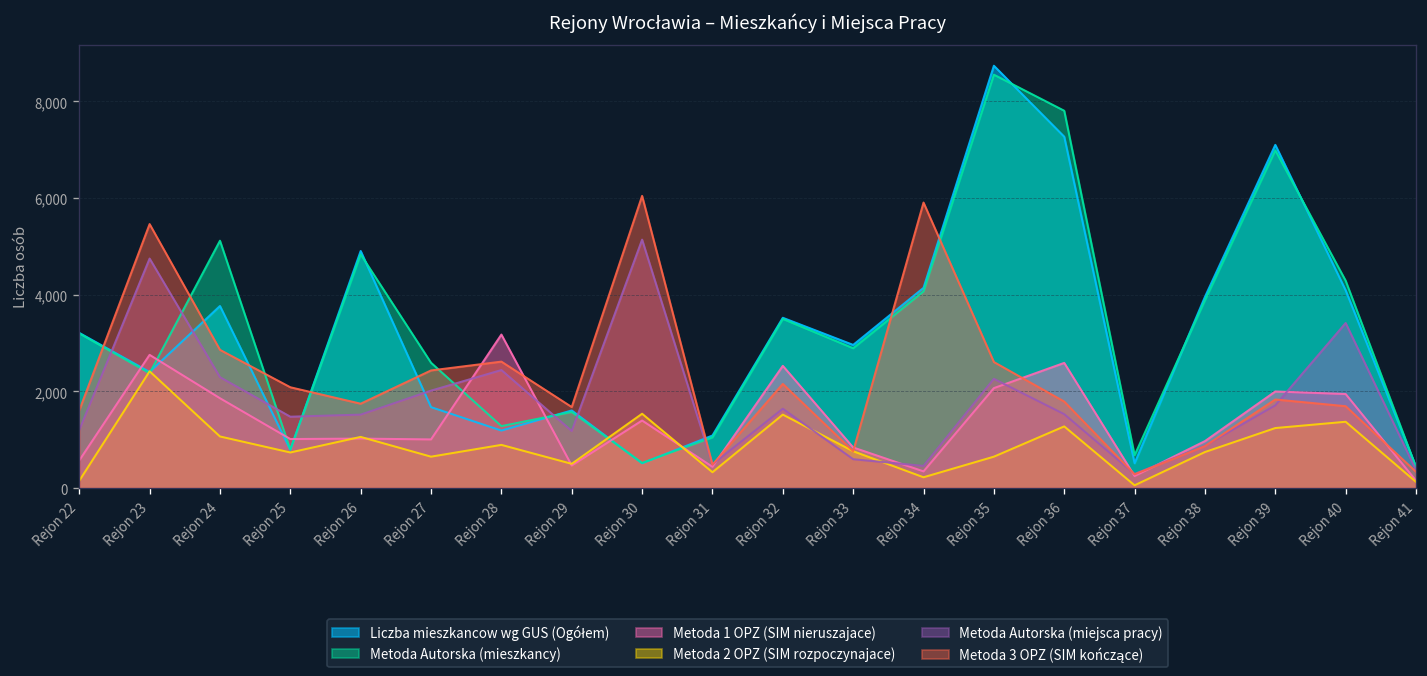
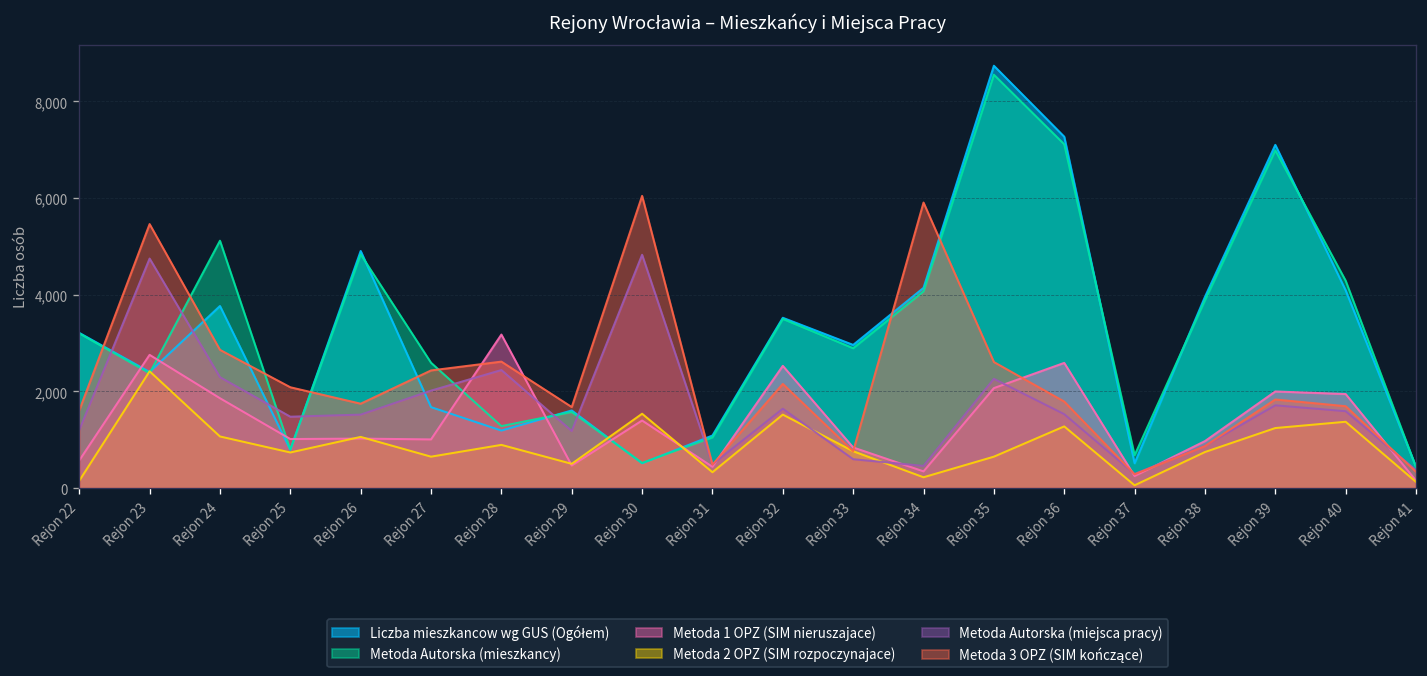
Metoda Autorska (miejsca pracy), Rejon 30: 5,100 -> 4,800
Metoda Autorska (mieszkancy), Rejon 36: 7,800 -> 7,100
Metoda Autorska (miejsca pracy), Rejon 40: 3,400 -> 1,600
